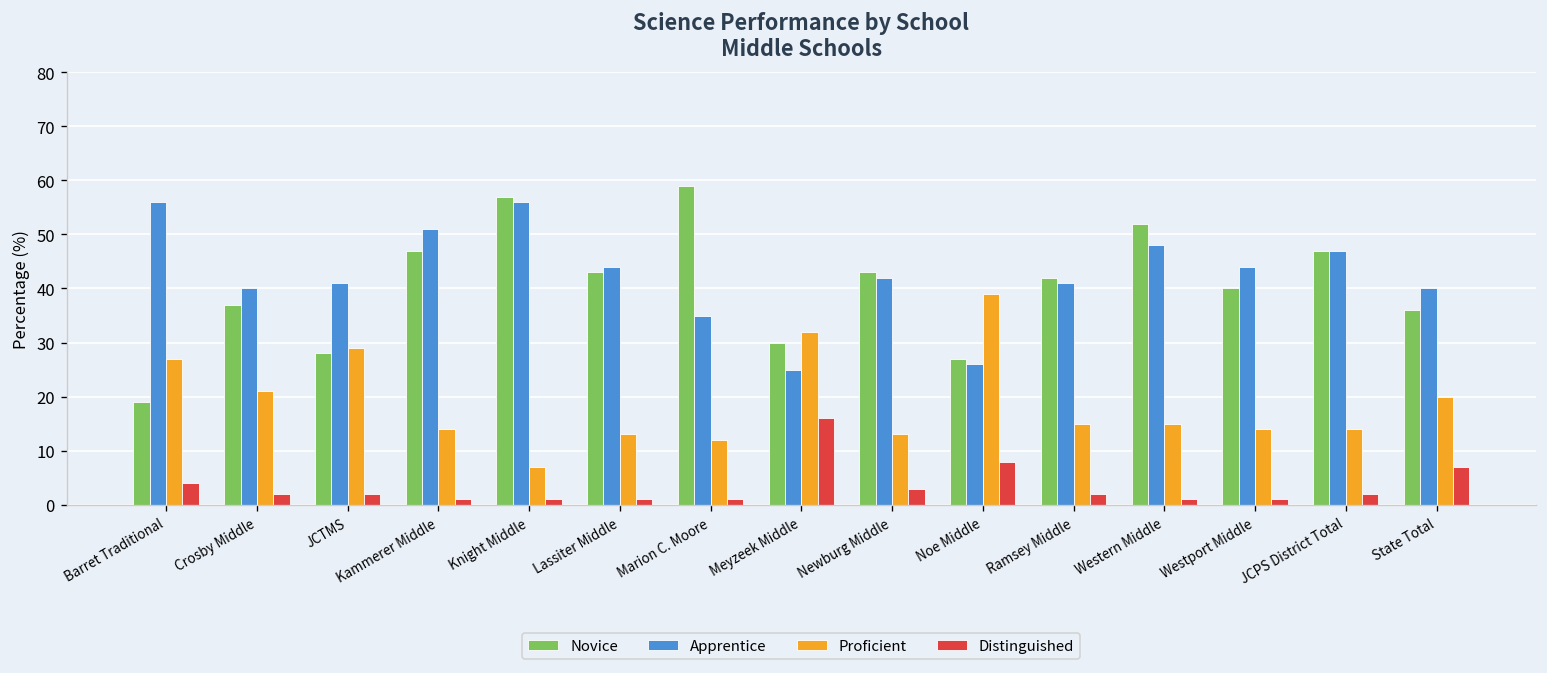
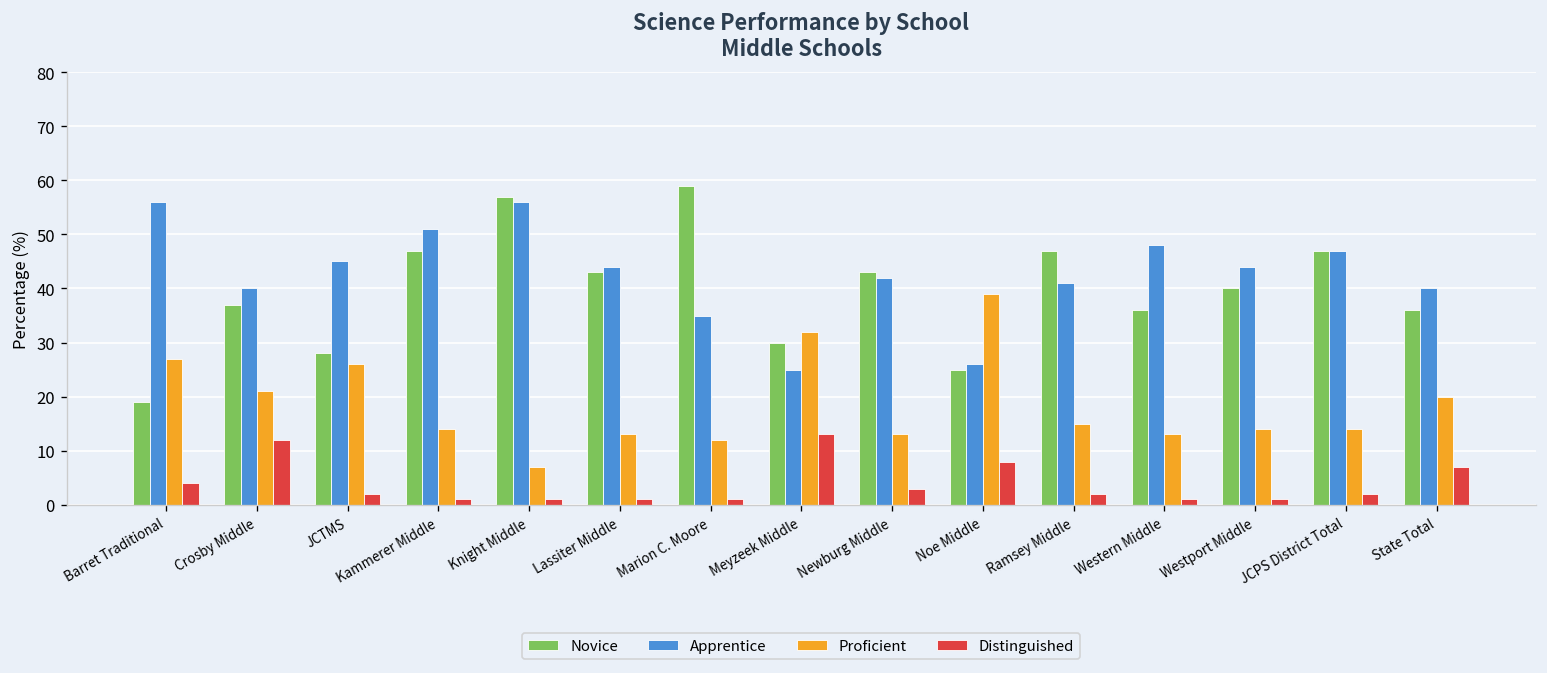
Distinguished, Crosby Middle: 2 -> 12
Apprentice, JCTMS: 41 -> 45
Proficient, JCTMS: 29 -> 26
Distinguished, Meyzeek Middle: 16 -> 13
Novice, Noe Middle: 27 -> 25
Novice, Ramsey Middle: 42 -> 47
Novice, Western Middle: 52 -> 36
Proficient, Western Middle: 15 -> 13
